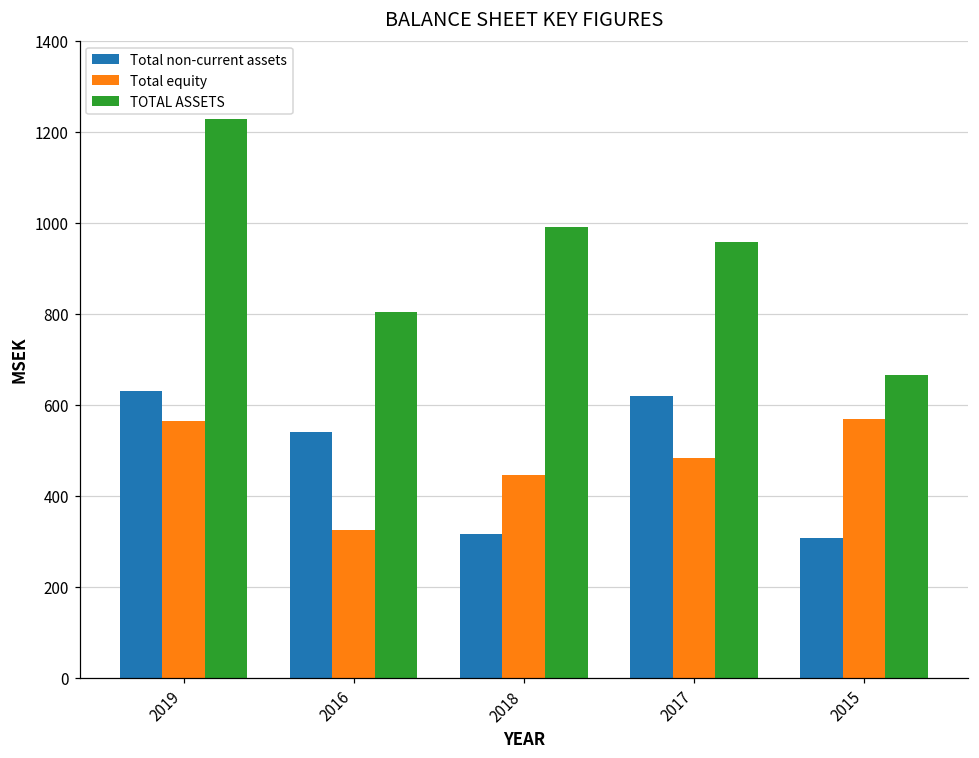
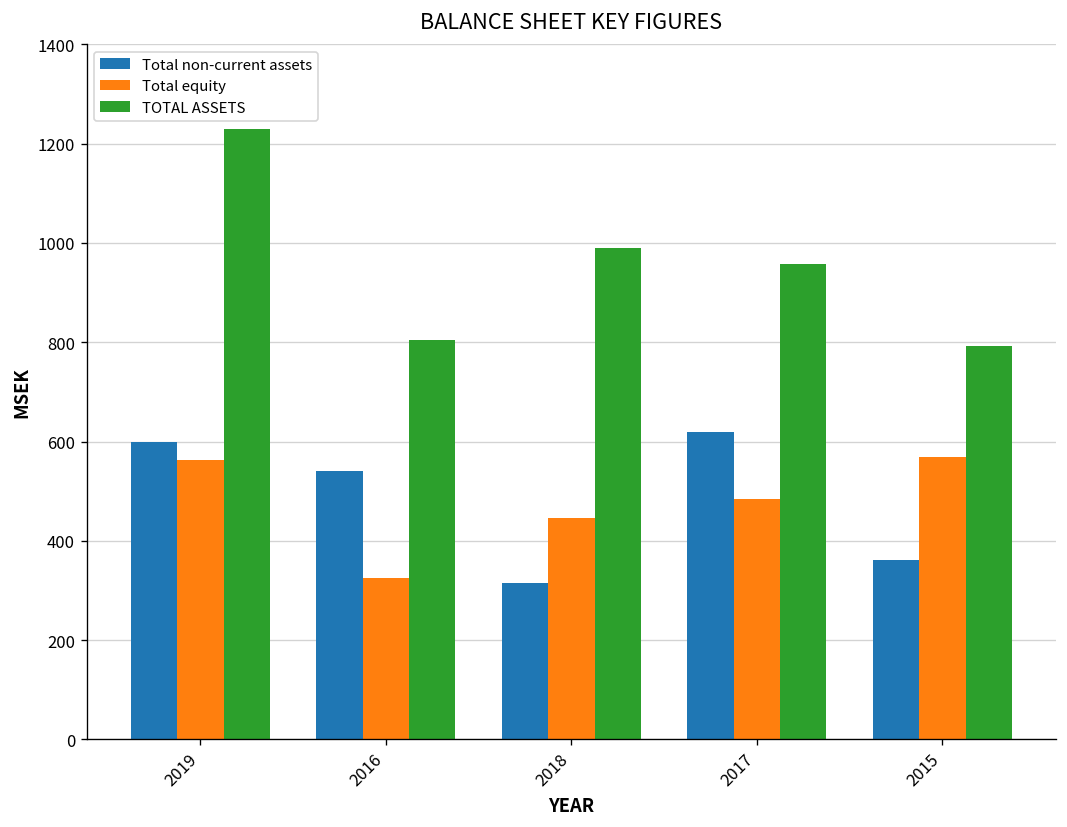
Total non-current assets, 2019: 630 -> 600
Total non-current assets, 2015: 310 -> 360
TOTAL ASSETS, 2015: 660 -> 790
